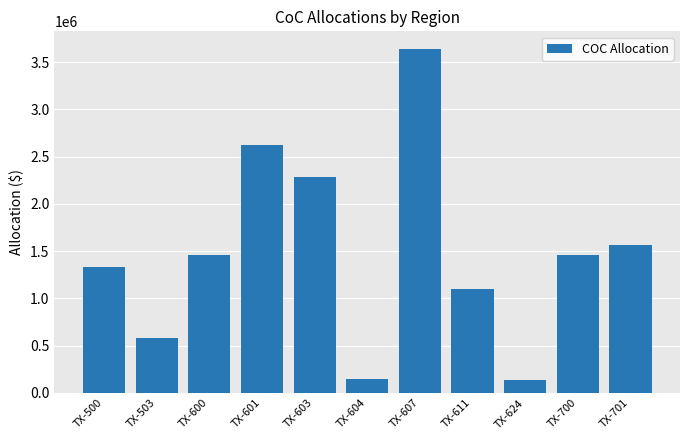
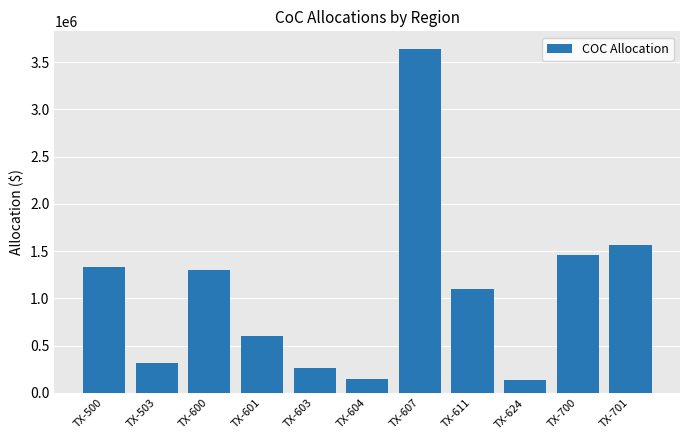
TX-503: 600000 -> 300000
TX-600: 1500000 -> 1300000
TX-601: 2600000 -> 600000
TX-603: 2300000 -> 300000
